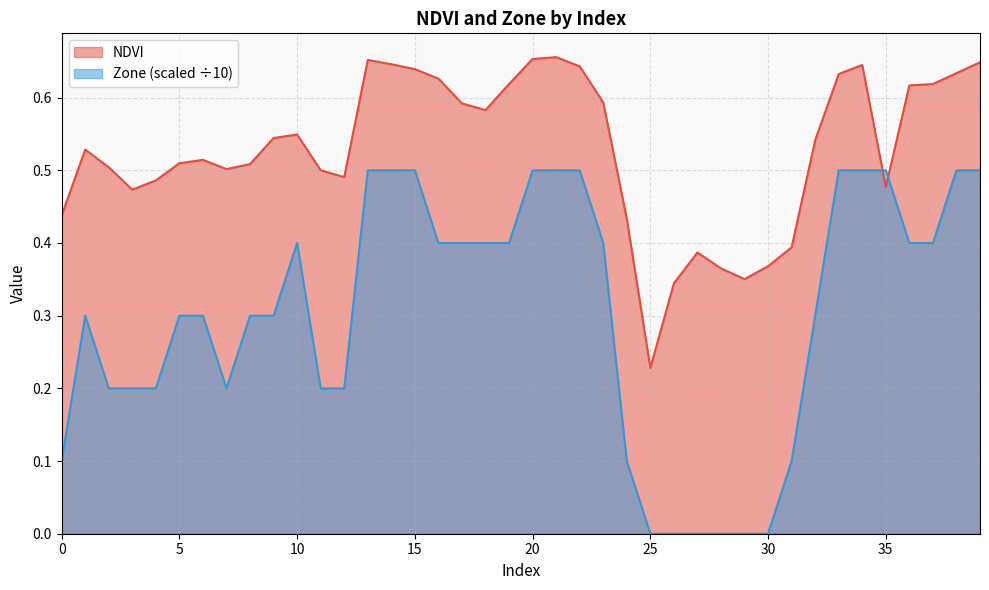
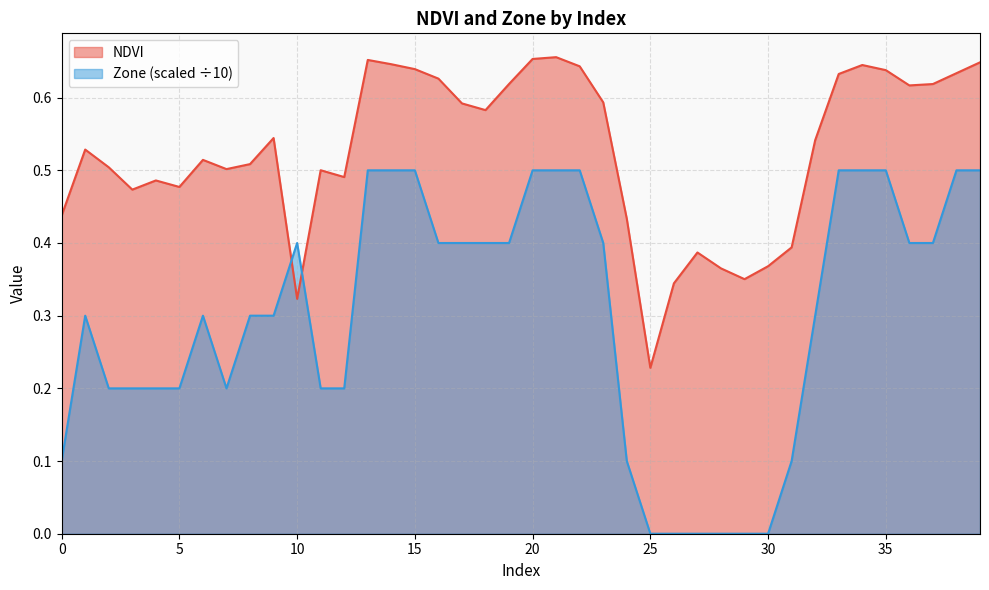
NDVI, 5: 0.51 -> 0.48
Zone (scaled ÷10), 5: 0.30 -> 0.20
NDVI, 10: 0.55 -> 0.32
NDVI, 35: 0.48 -> 0.64
